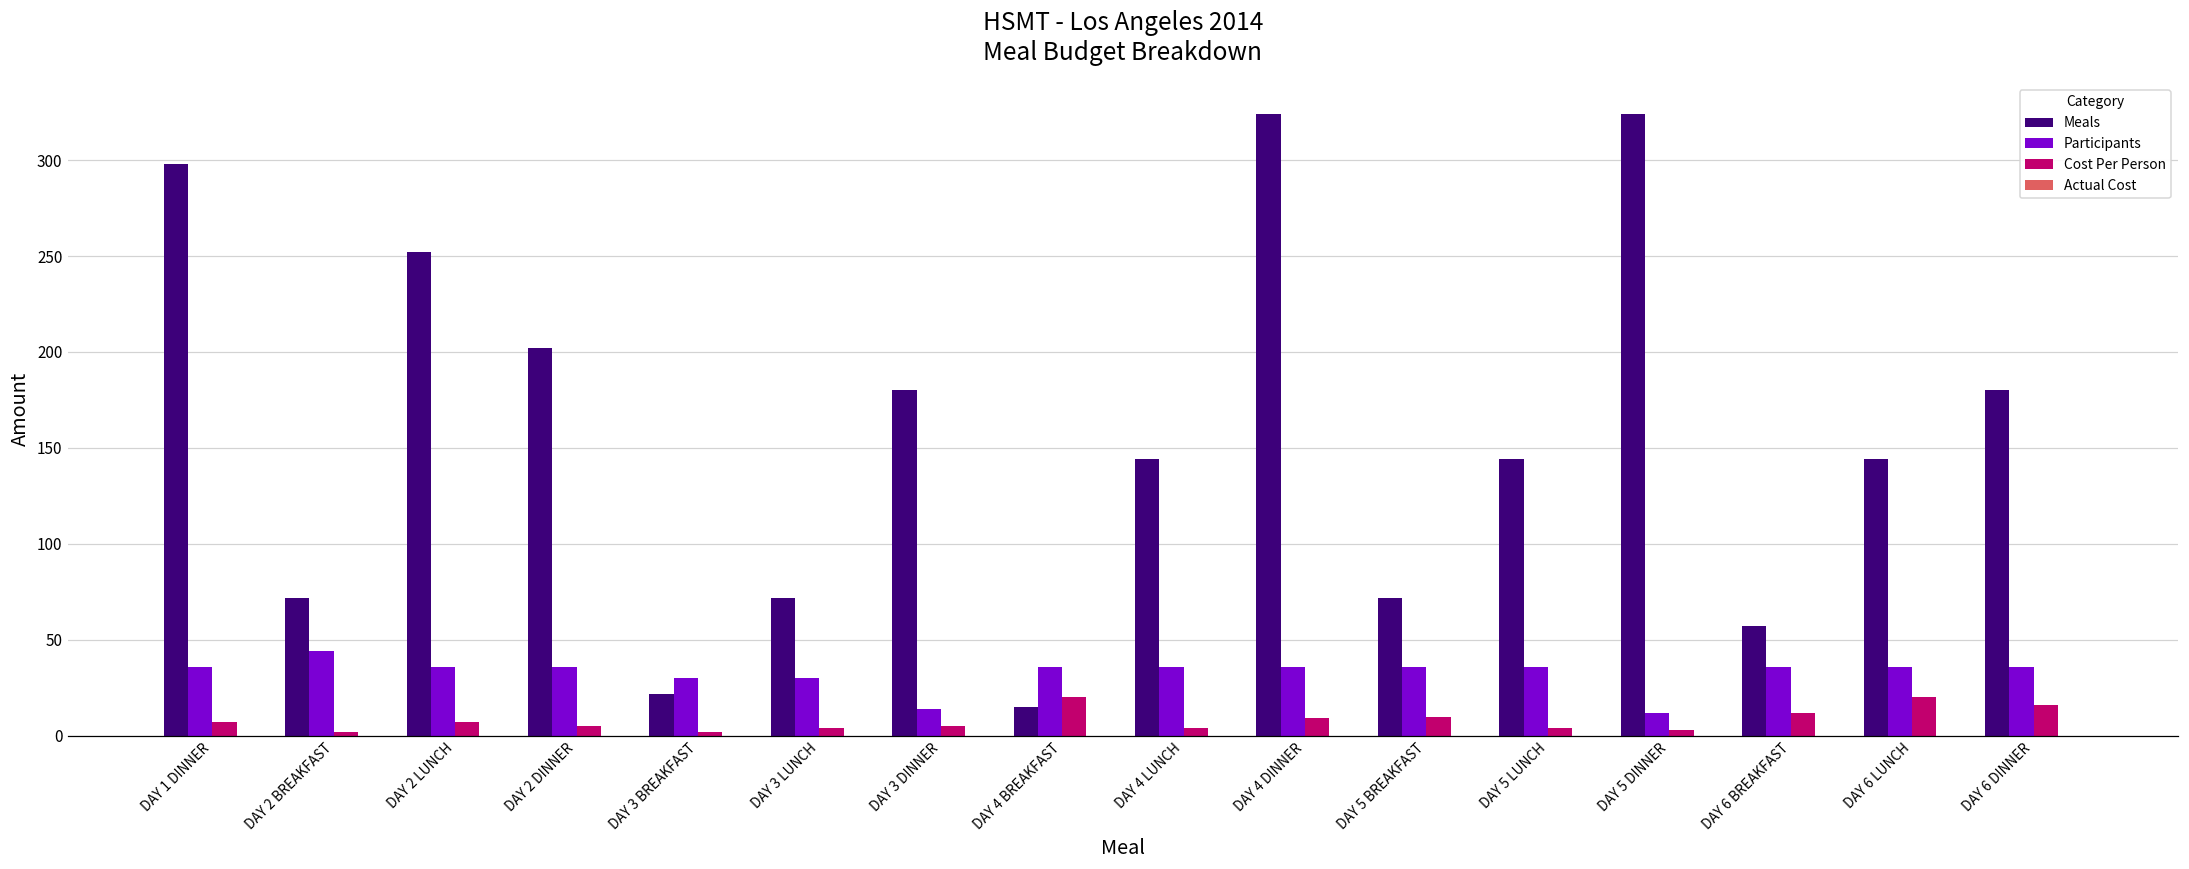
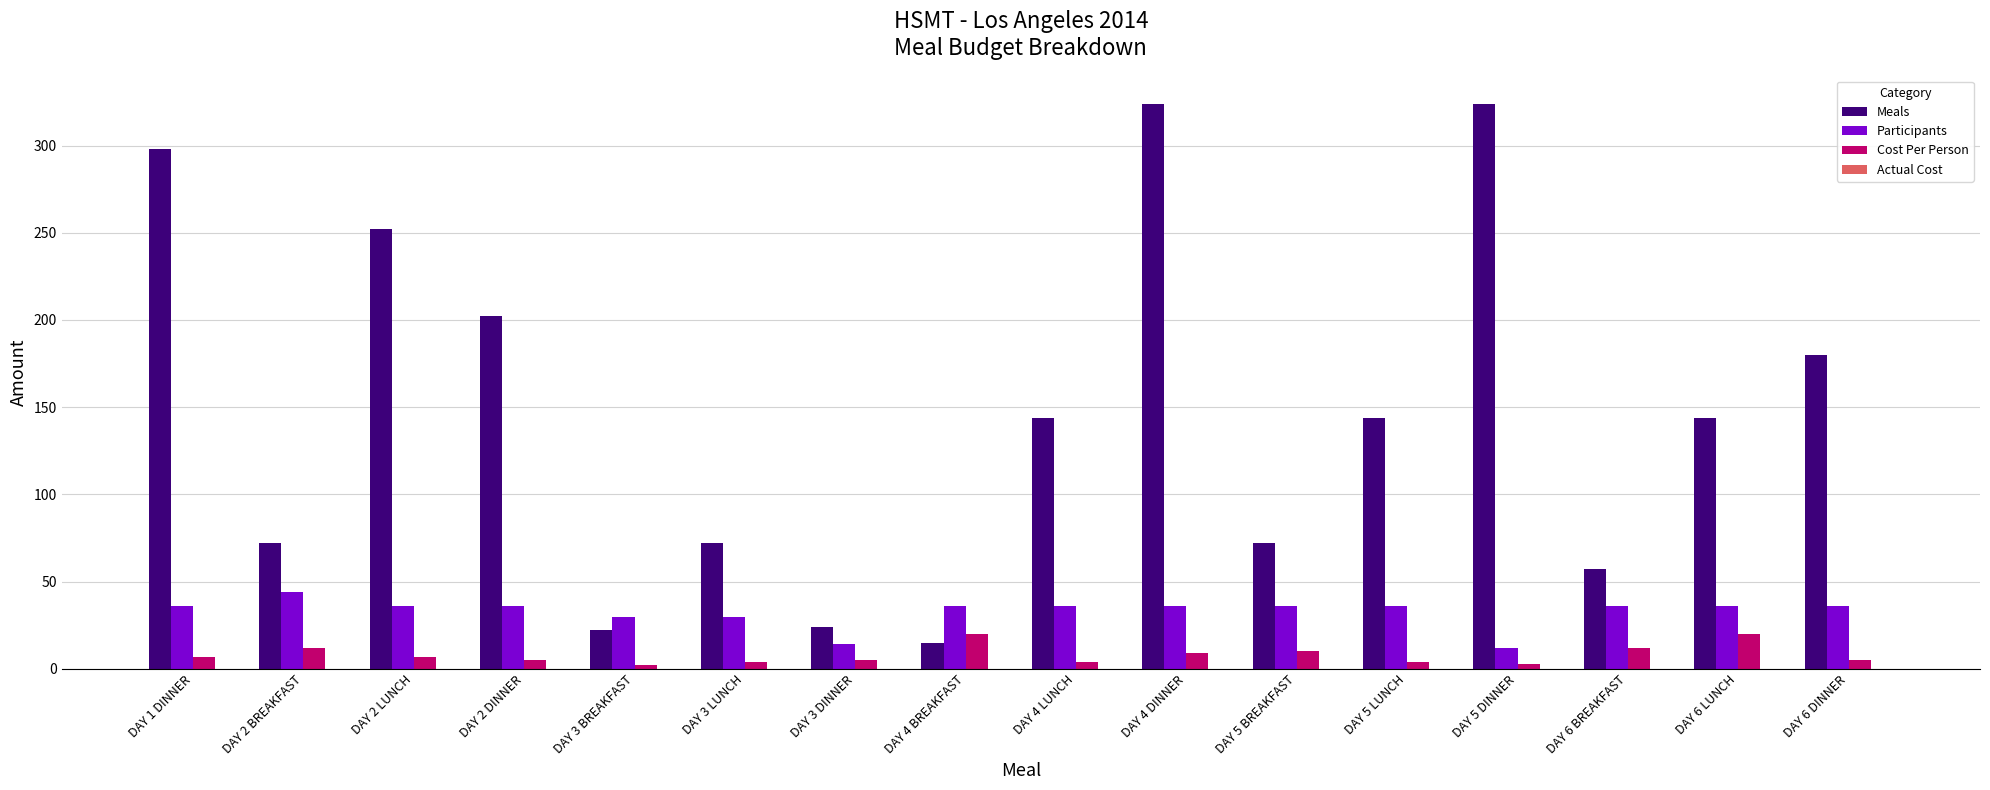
Cost Per Person, DAY 2 BREAKFAST: 2 -> 12
Meals, DAY 3 DINNER: 180 -> 24
Cost Per Person, DAY 6 DINNER: 16 -> 5
